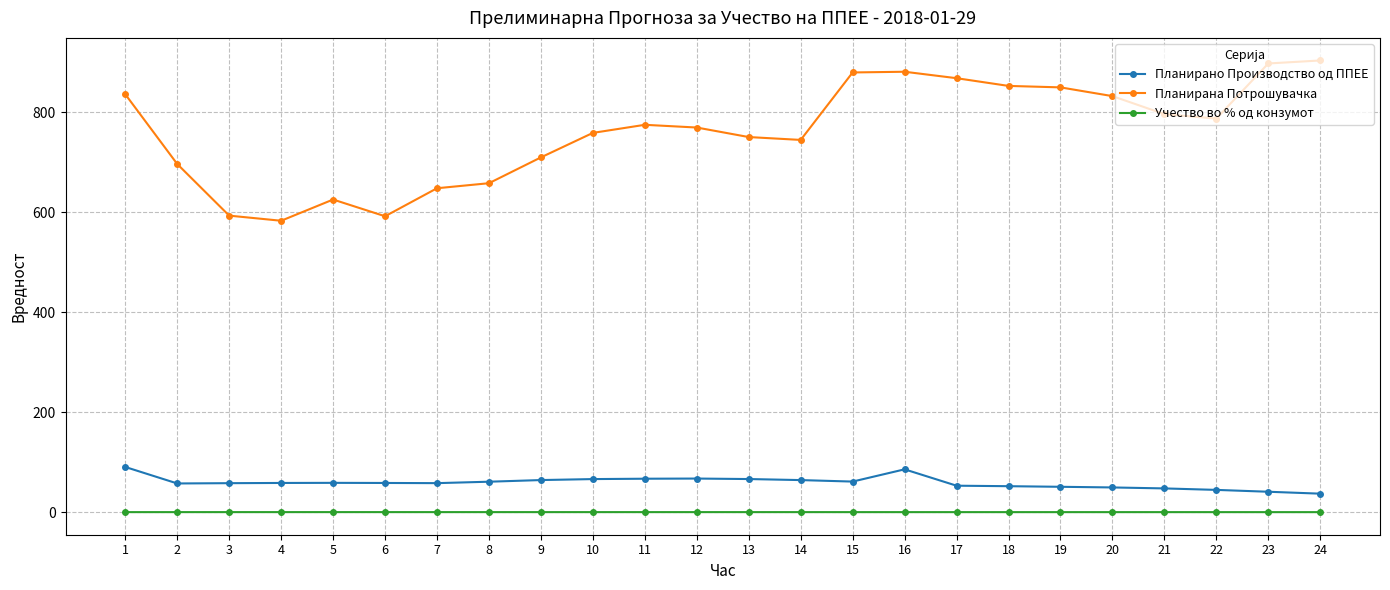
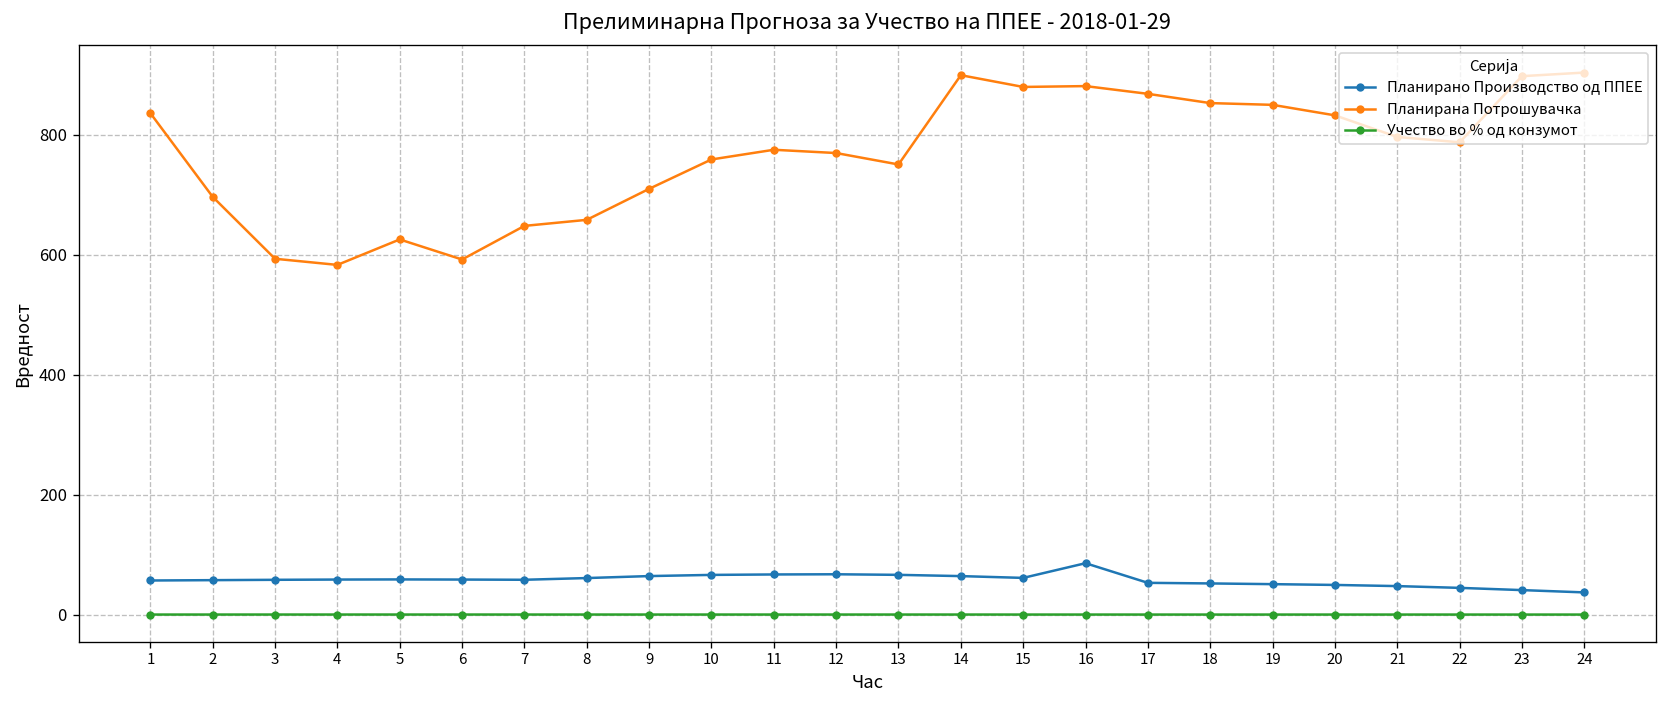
Планирано Производство од ППЕЕ, 1: 90 -> 60
Планирана Потрошувачка, 14: 750 -> 900
